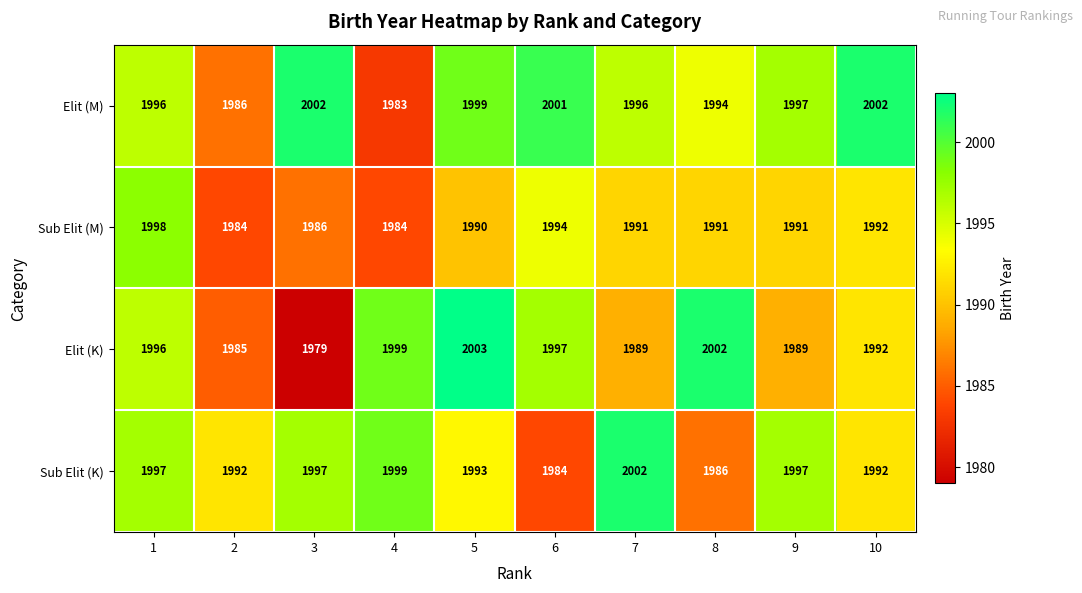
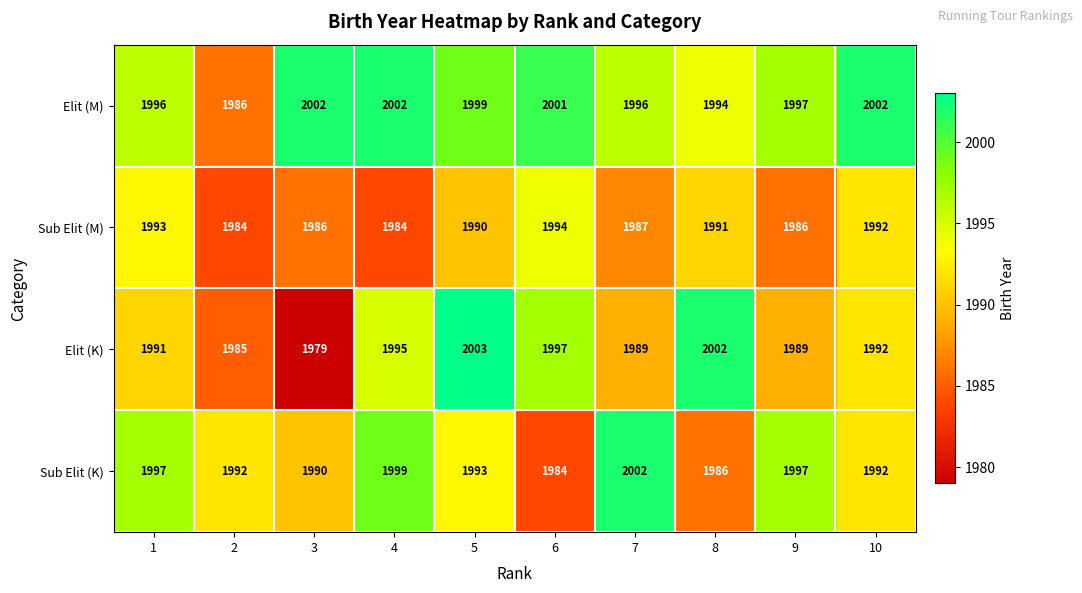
Elit (M), 4: 1983 -> 2002
Sub Elit (M), 1: 1998 -> 1993
Sub Elit (M), 7: 1991 -> 1987
Sub Elit (M), 9: 1991 -> 1986
Elit (K), 1: 1996 -> 1991
Elit (K), 4: 1999 -> 1995
Sub Elit (K), 3: 1997 -> 1990
